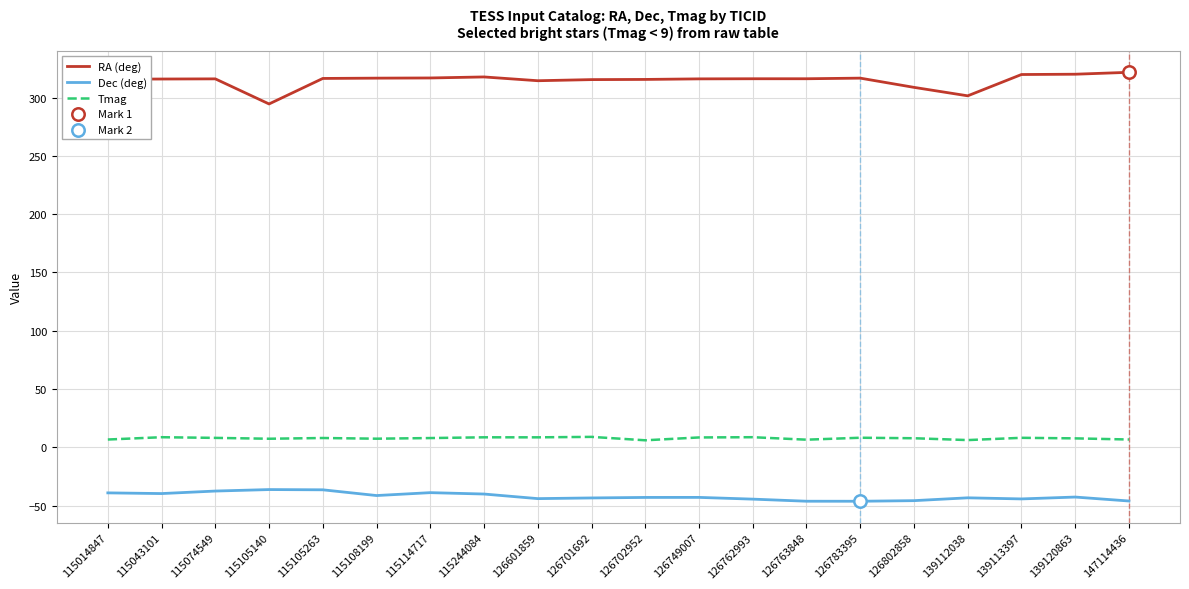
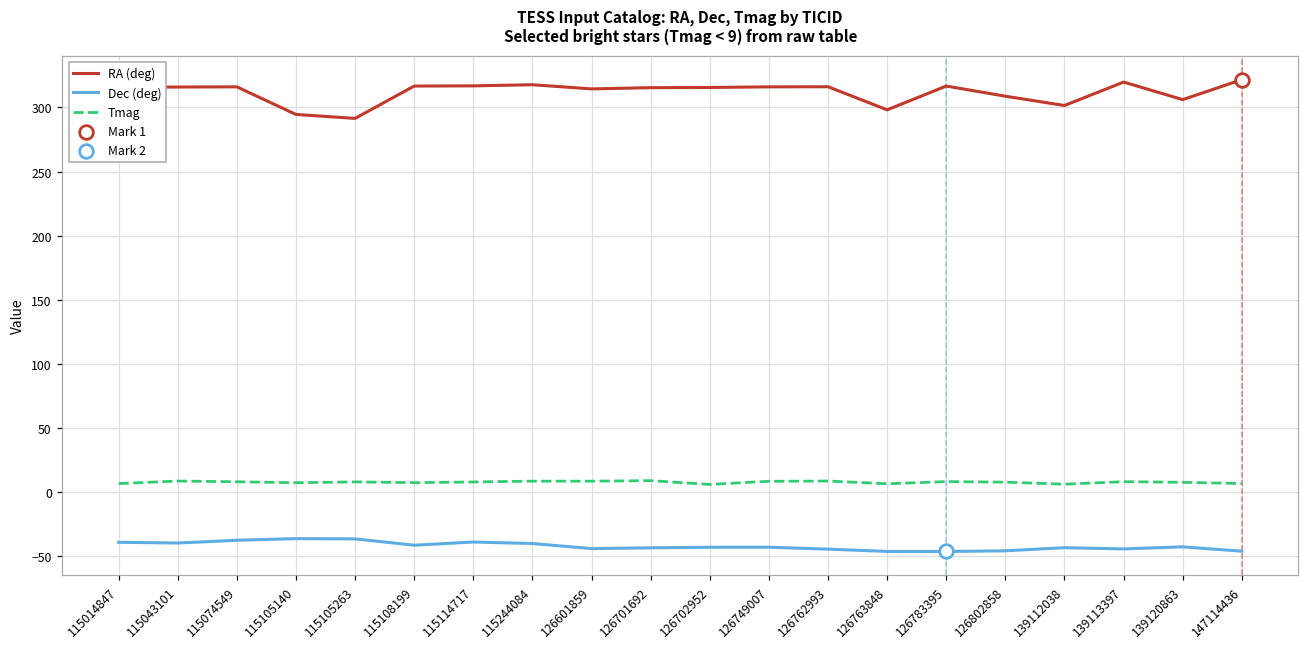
RA (deg), 115105263: 316 -> 291
RA (deg), 126763848: 316 -> 298
RA (deg), 139120863: 320 -> 306
